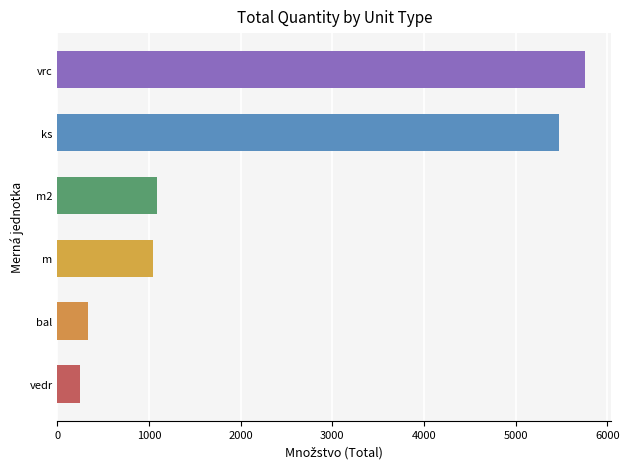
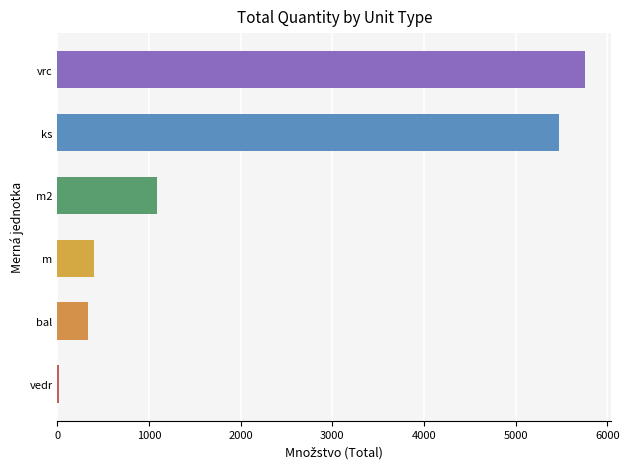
m: 1000 -> 400
vedr: 200 -> 0
